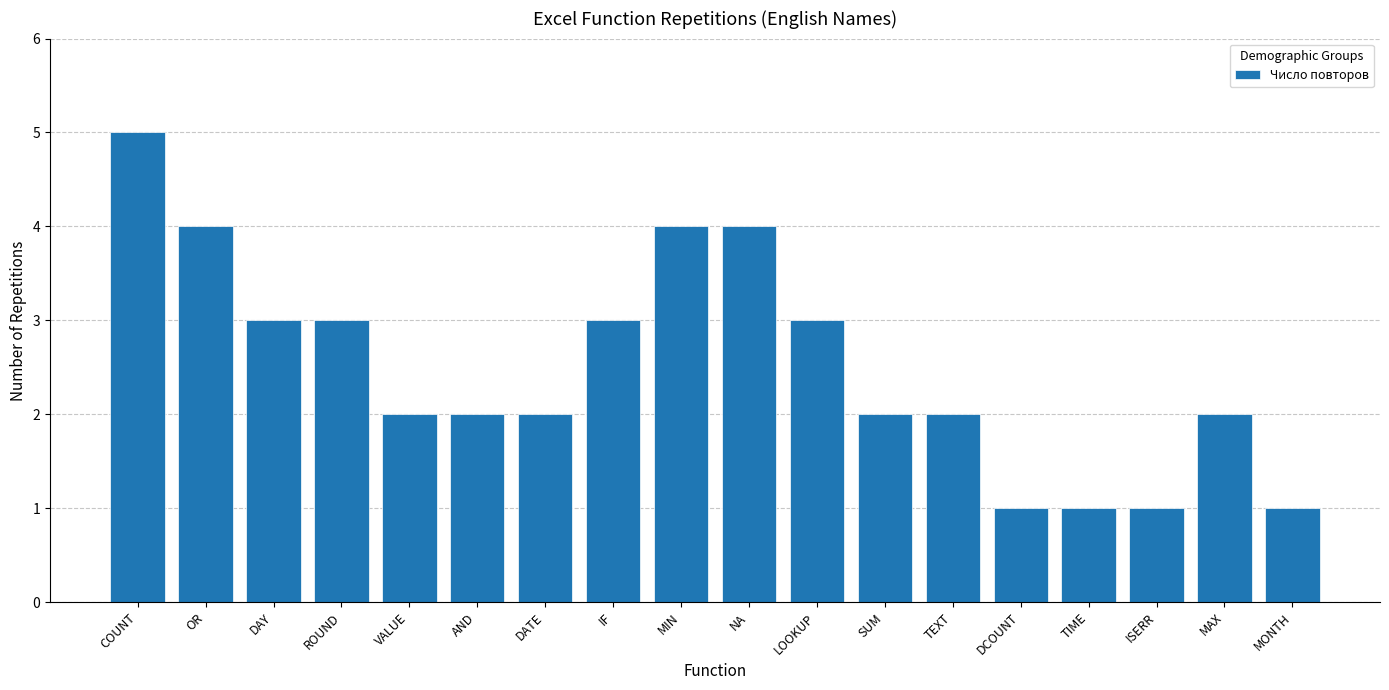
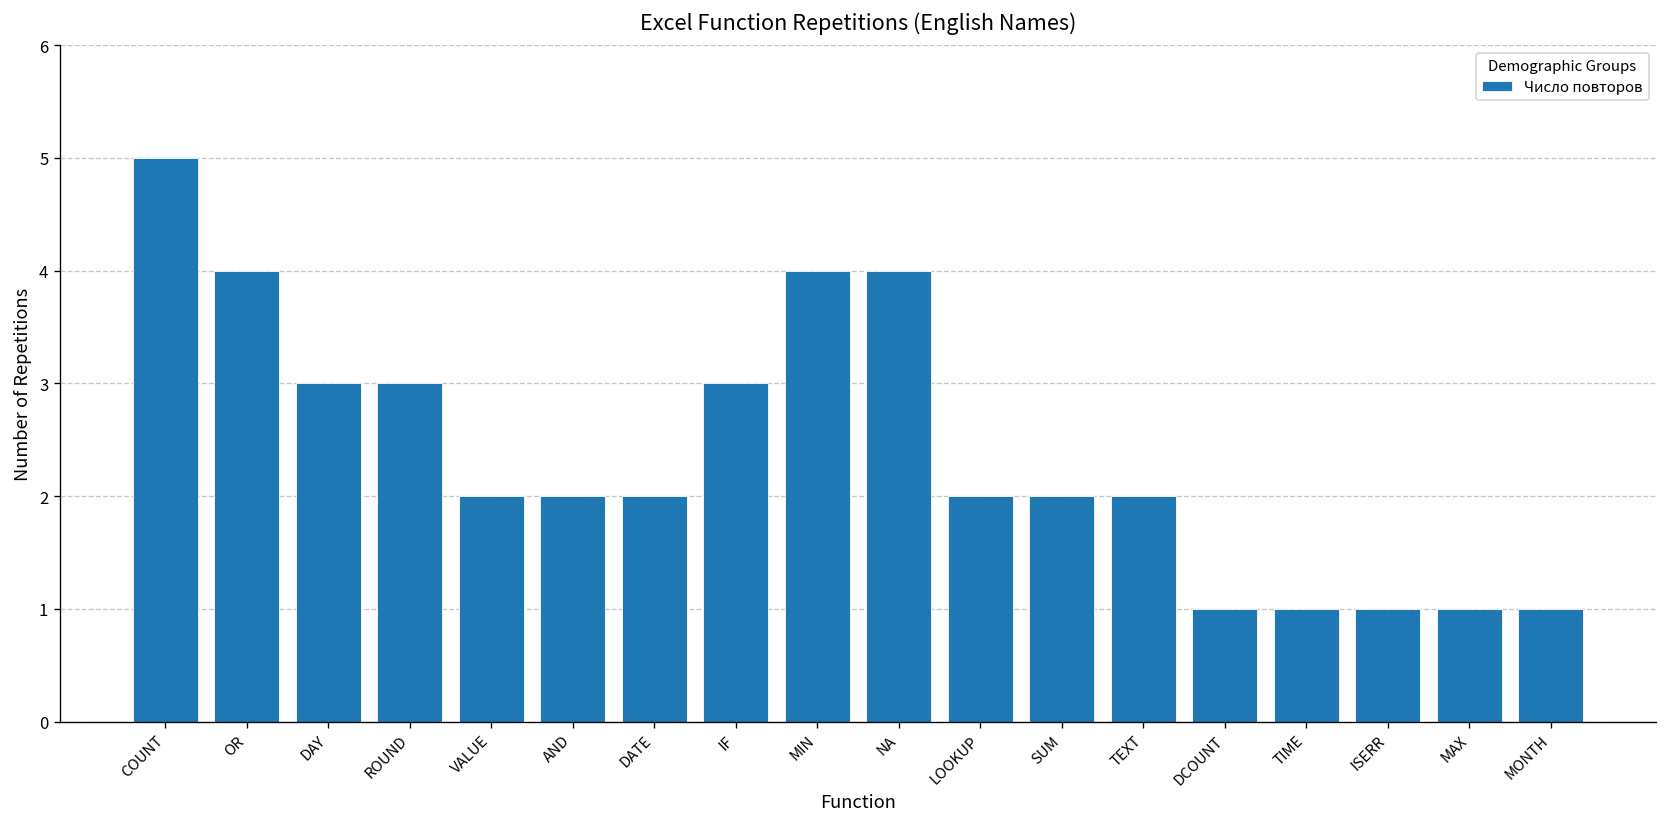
LOOKUP: 3 -> 2
MAX: 2 -> 1
